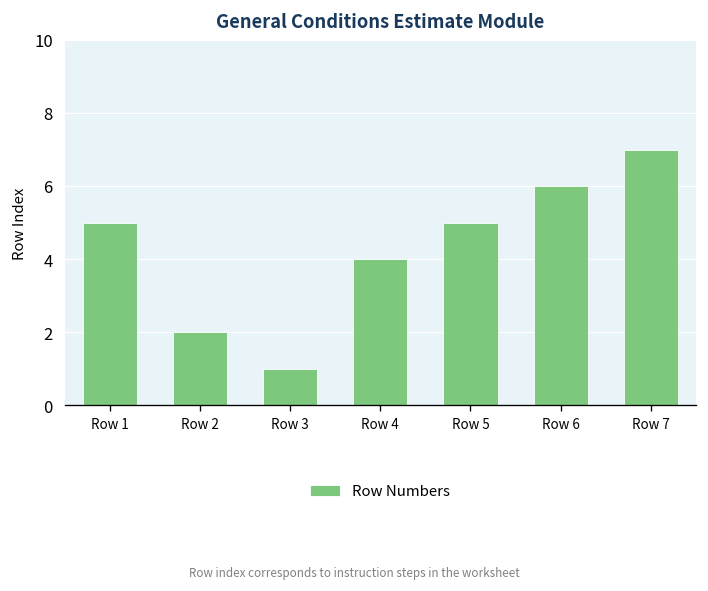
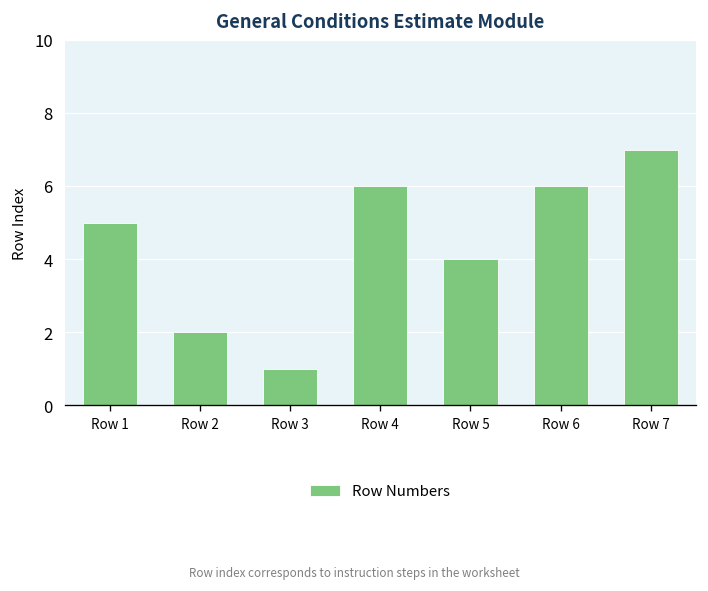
Row 4: 4 -> 6
Row 5: 5 -> 4
